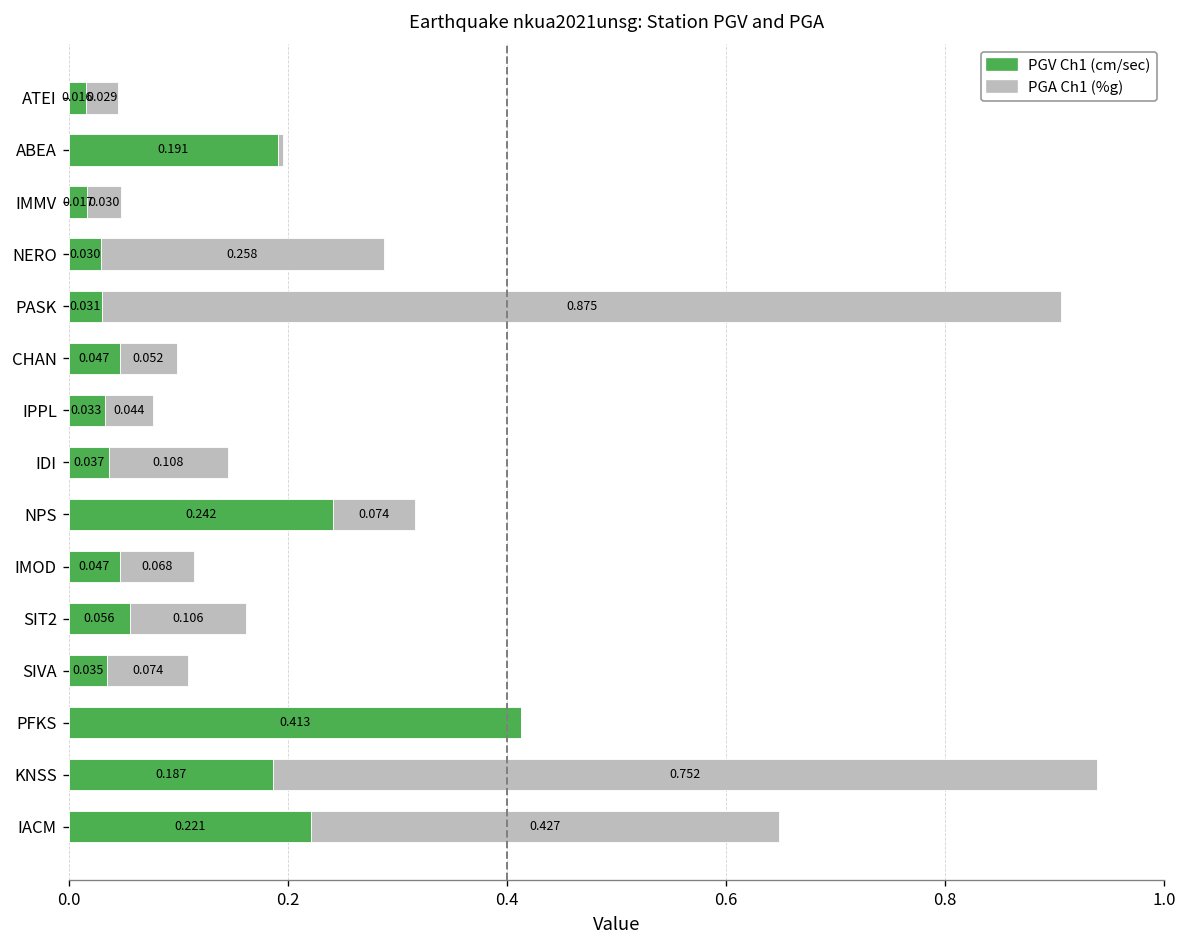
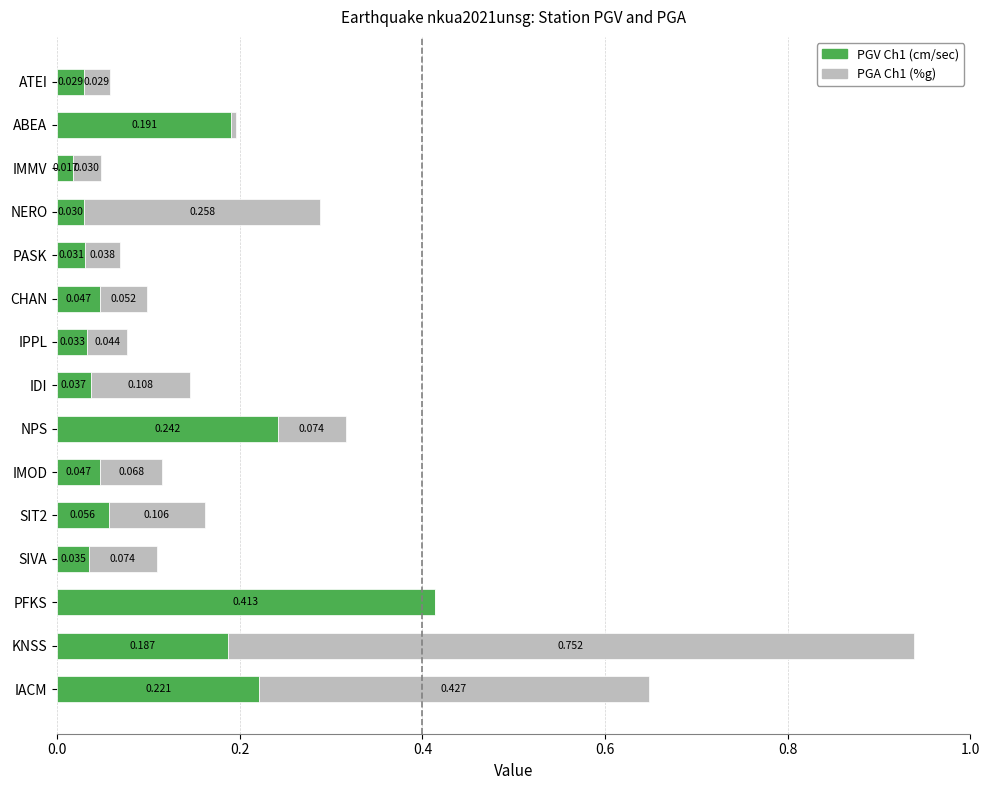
PGV Ch1 (cm/sec), ATEI: 0.016 -> 0.029
PGA Ch1 (%g), PASK: 0.875 -> 0.038
